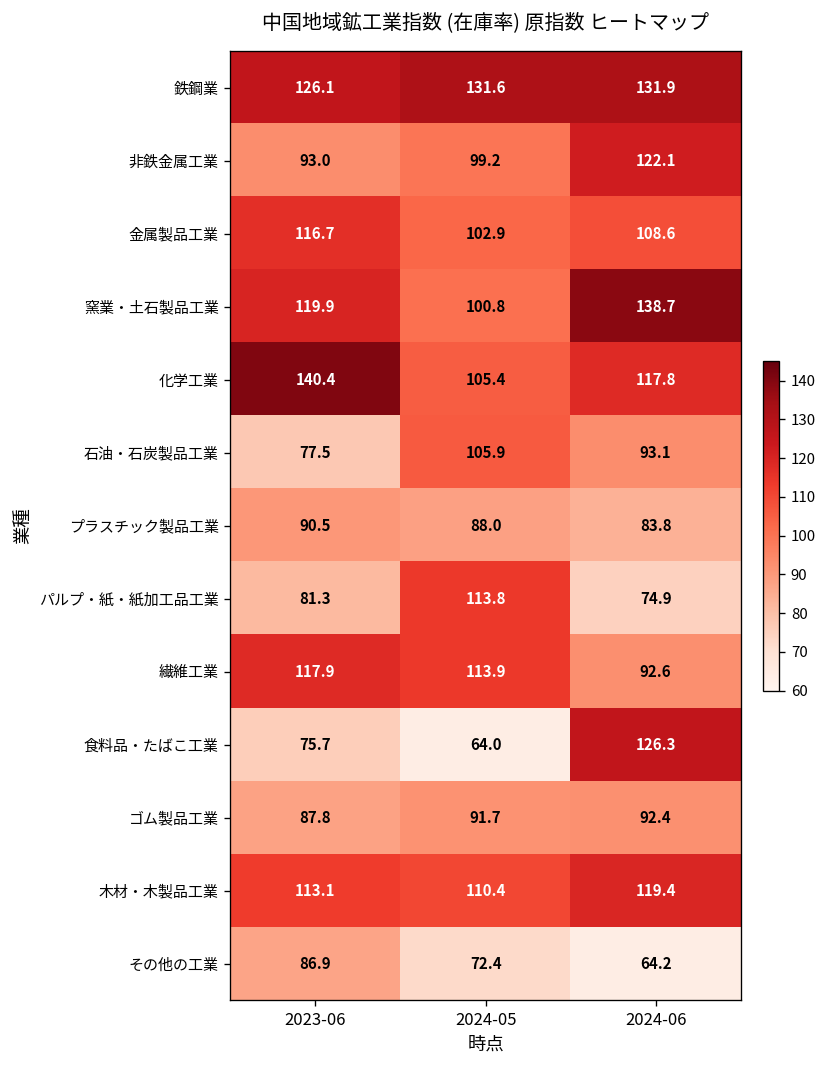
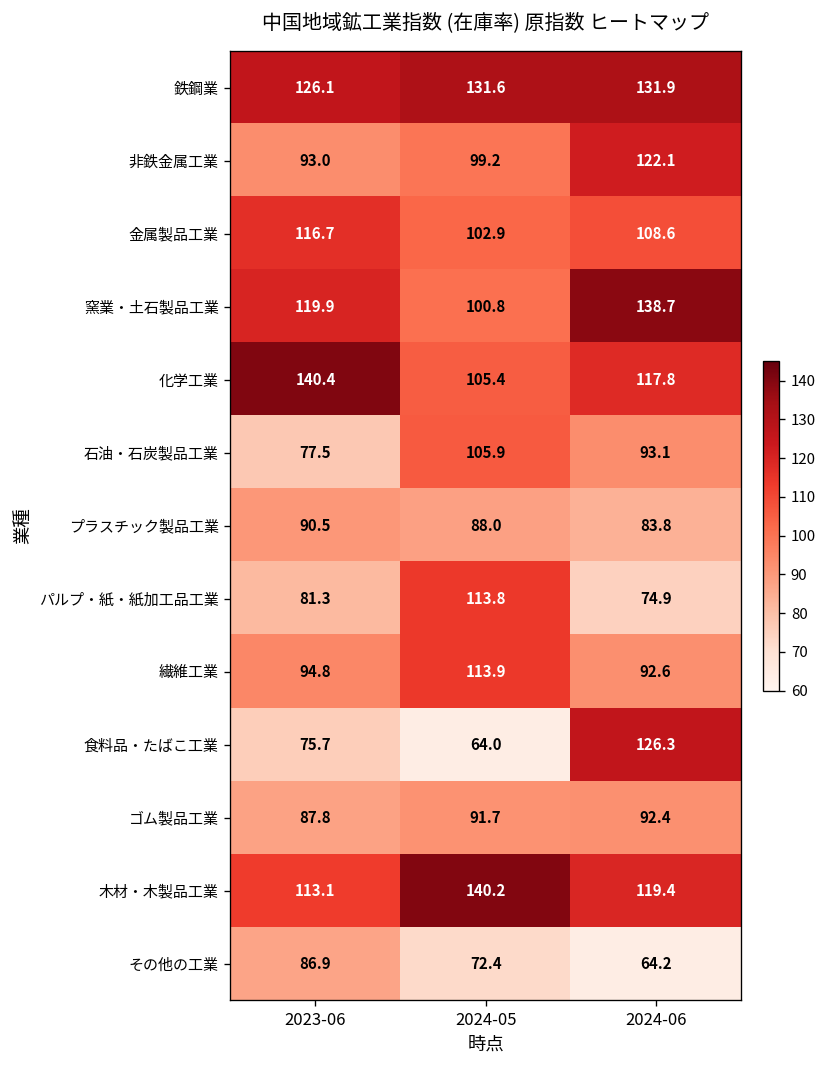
繊維工業, 2023-06: 117.9 -> 94.8
木材・木製品工業, 2024-05: 110.4 -> 140.2
